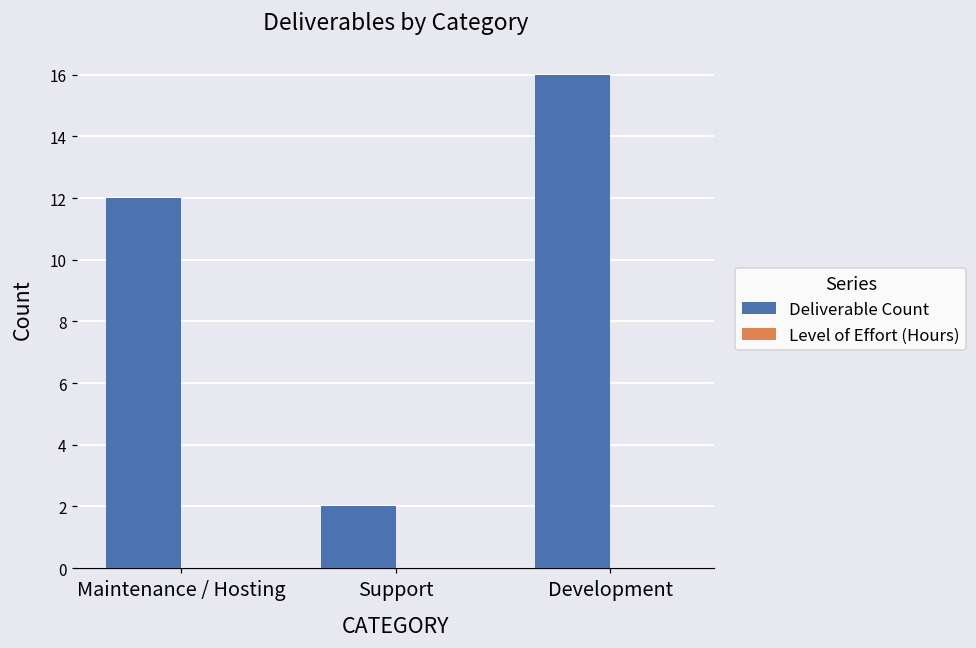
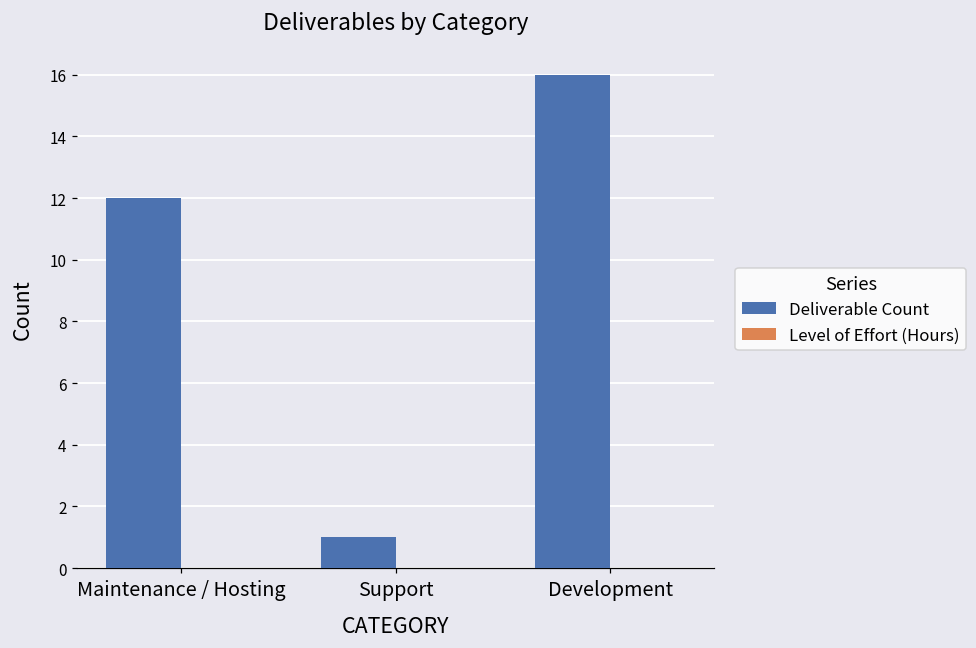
Deliverable Count, Support: 2 -> 1
